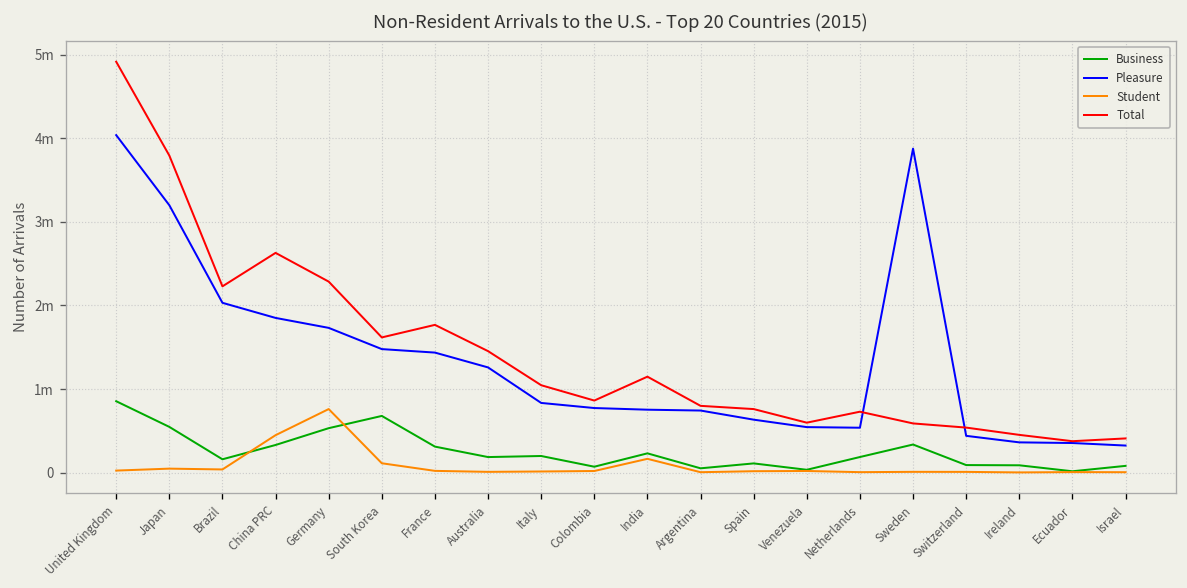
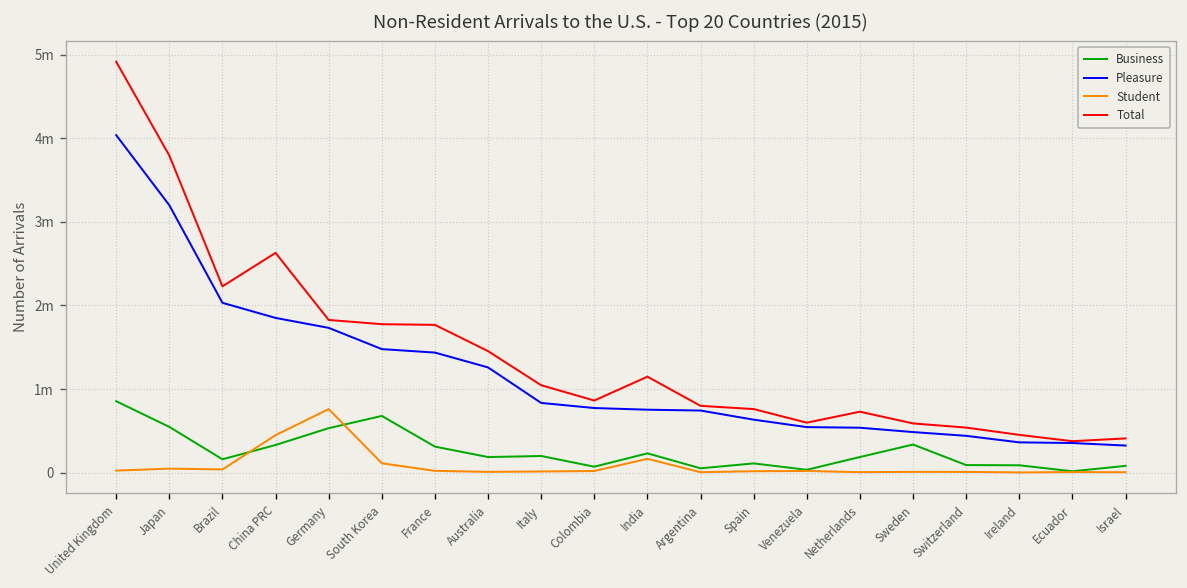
Total, Germany: 2.3m -> 1.8m
Total, South Korea: 1.6m -> 1.8m
Pleasure, Sweden: 3.9m -> 0.5m
